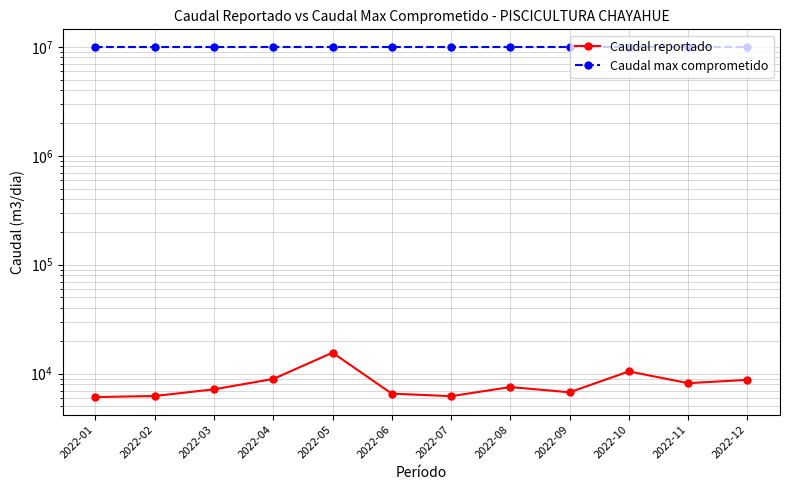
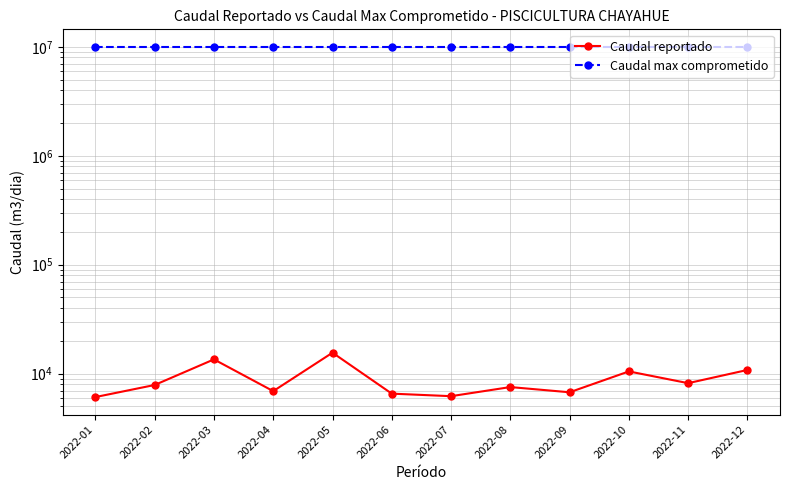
Caudal reportado, 2022-02: 6000 -> 8000
Caudal reportado, 2022-03: 7000 -> 14000
Caudal reportado, 2022-04: 9000 -> 7000
Caudal reportado, 2022-12: 9000 -> 11000
